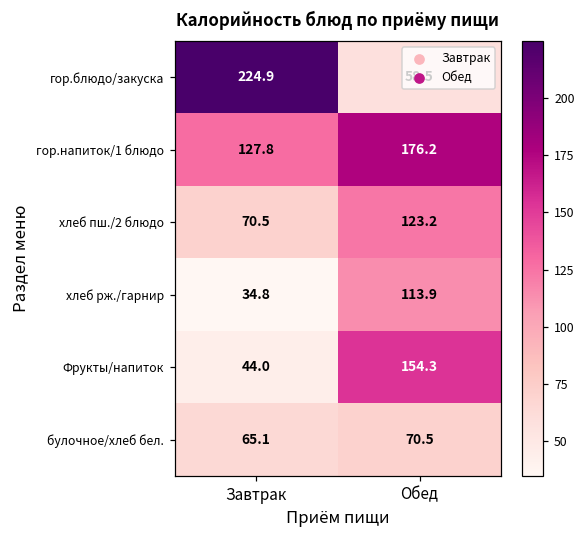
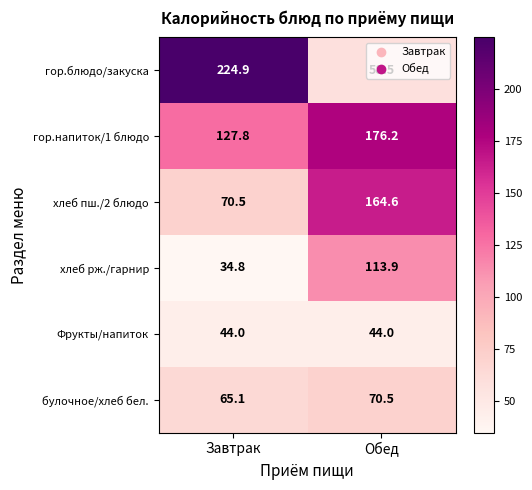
хлеб пш./2 блюдо, Обед: 123.2 -> 164.6
Фрукты/напиток, Обед: 154.3 -> 44.0
